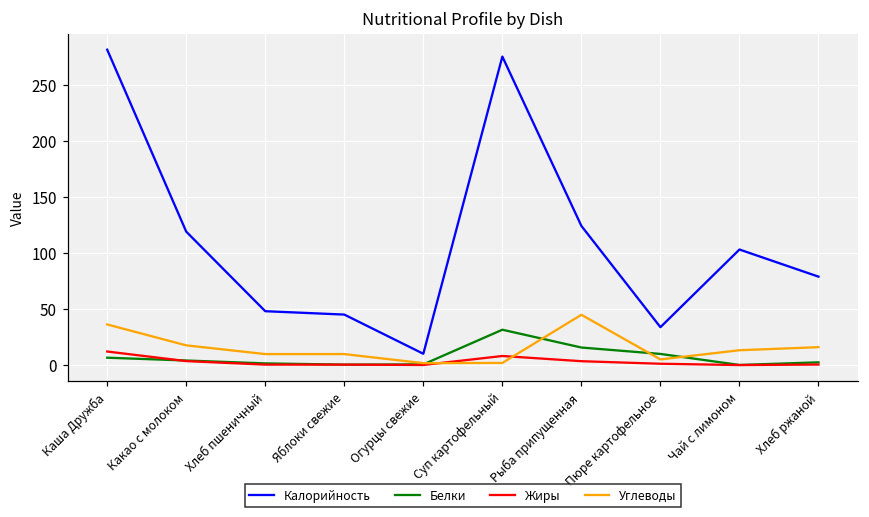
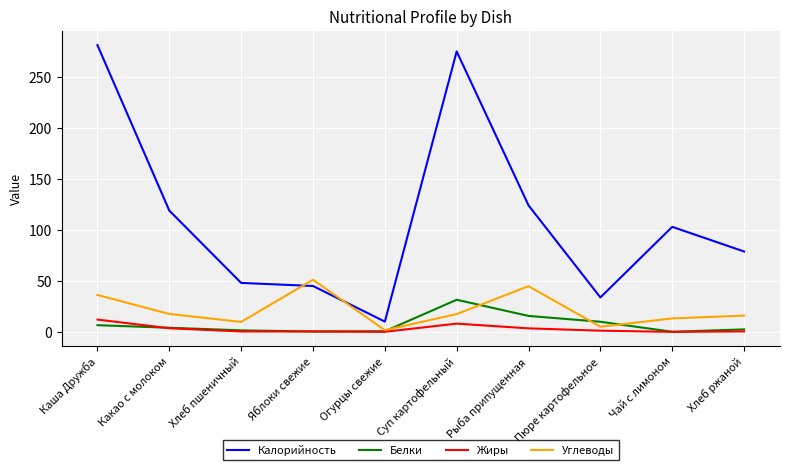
Углеводы, Яблоки свежие: 10 -> 51
Углеводы, Суп картофельный: 2 -> 17
